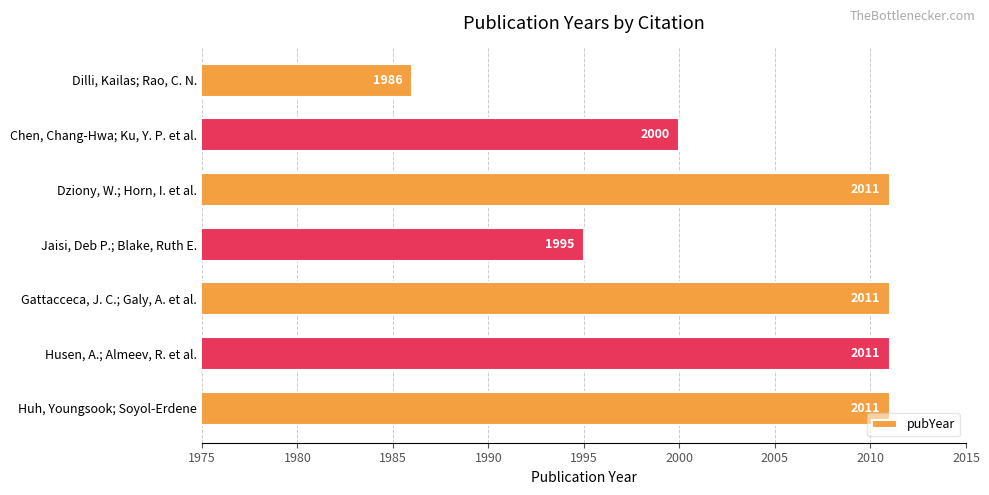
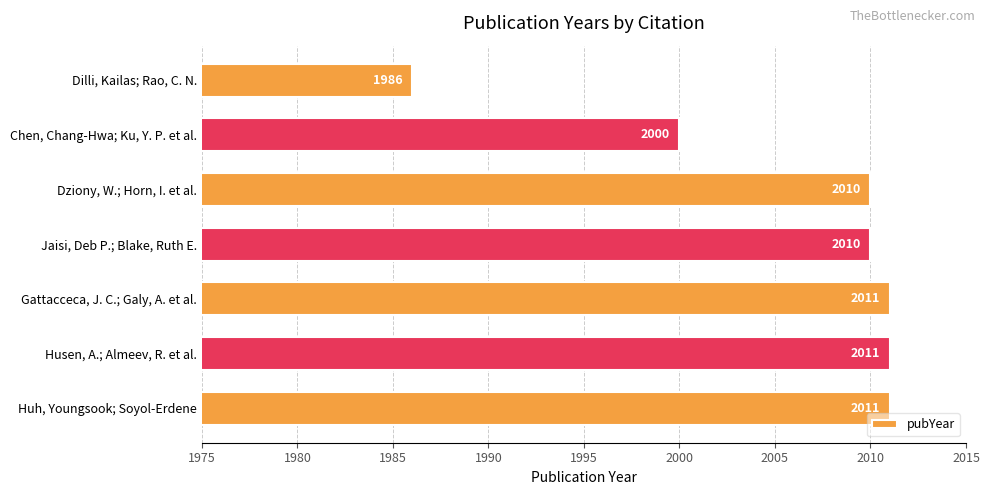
Dziony, W.; Horn, I. et al.: 2011 -> 2010
Jaisi, Deb P.; Blake, Ruth E.: 1995 -> 2010
